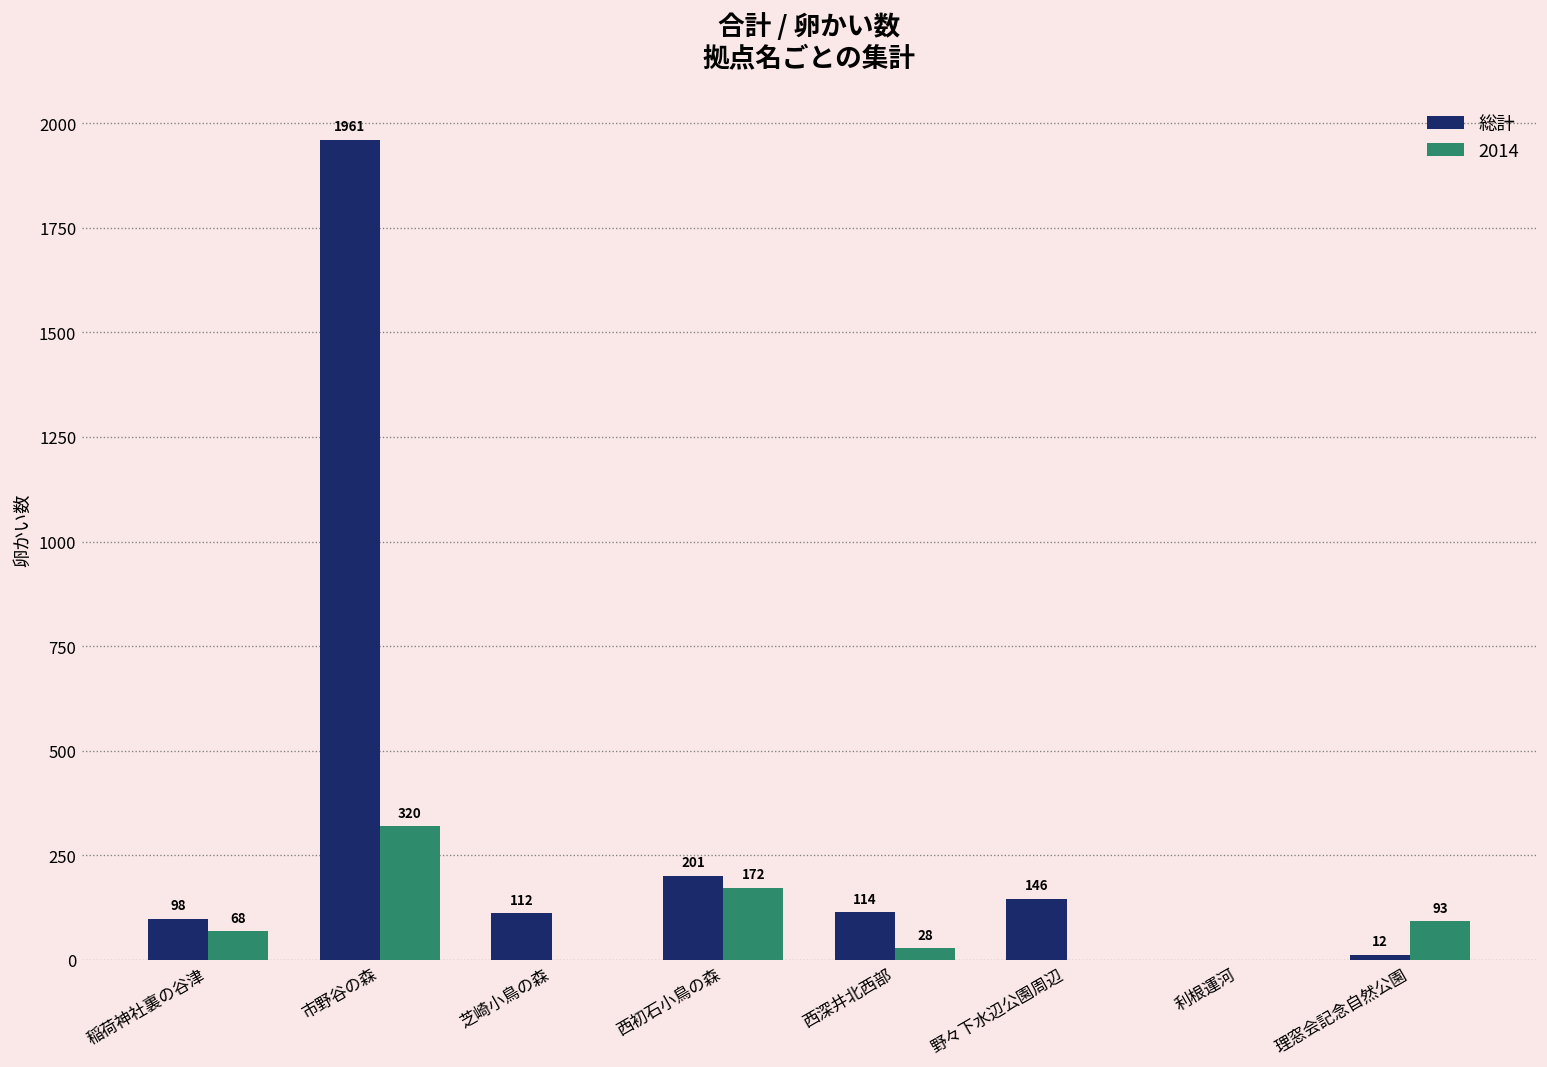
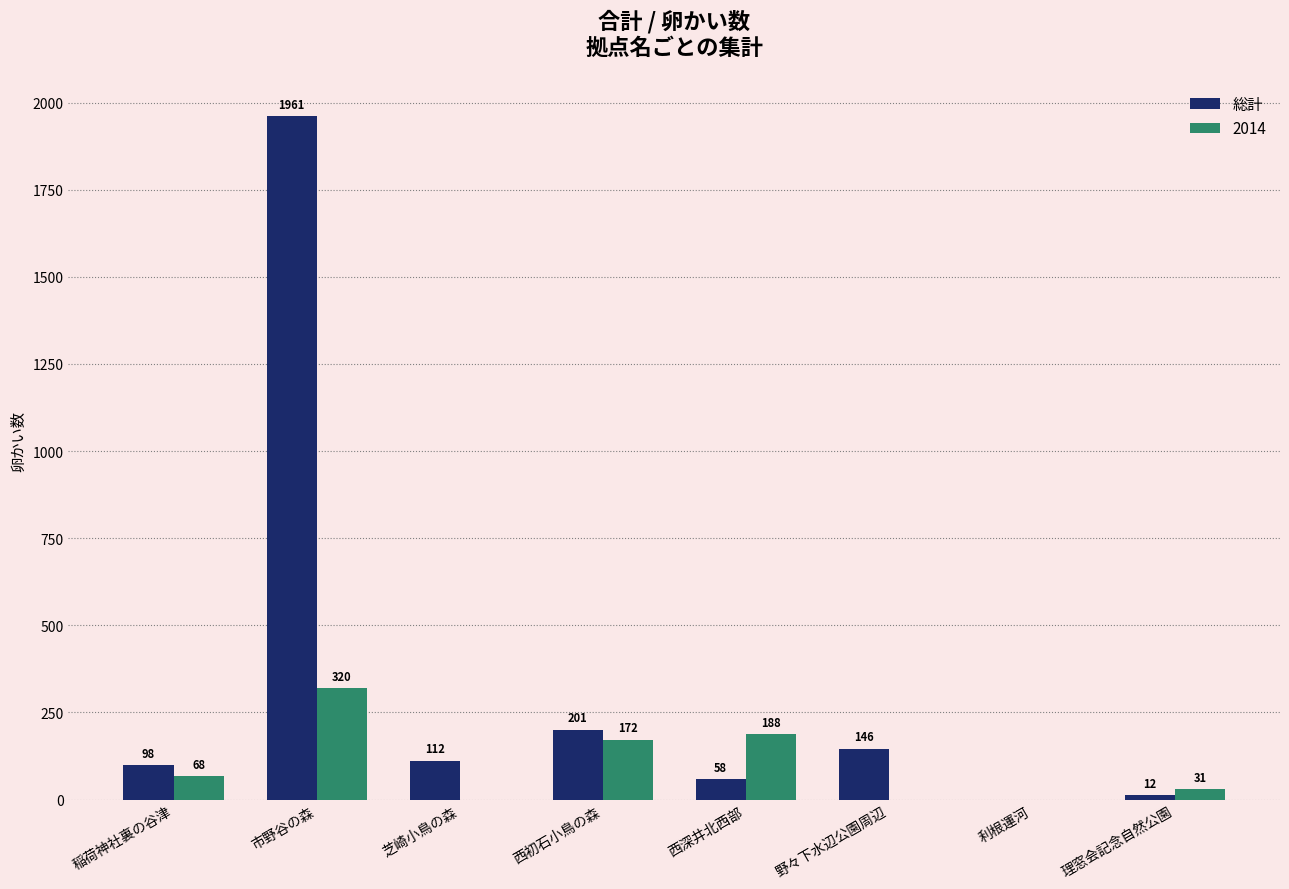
総計, 西深井北西部: 114 -> 58
2014, 西深井北西部: 28 -> 188
2014, 理窓会記念自然公園: 93 -> 31
